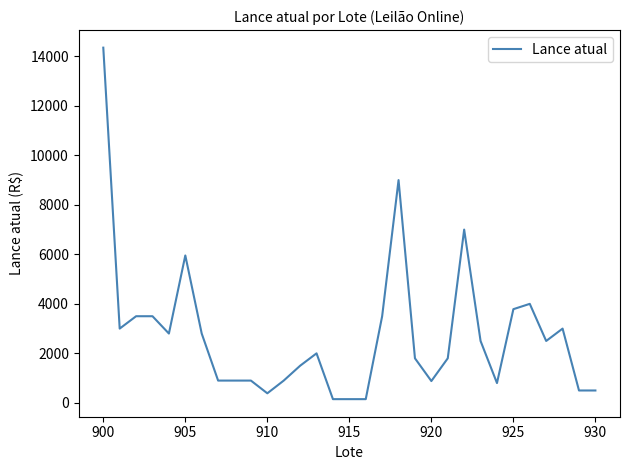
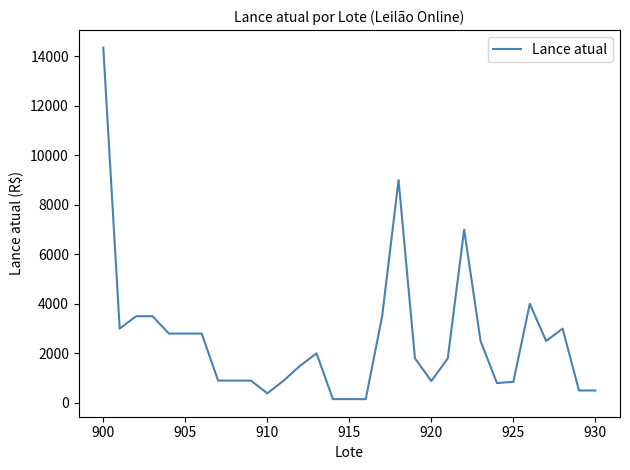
905: 6000 -> 2800
925: 3800 -> 900
